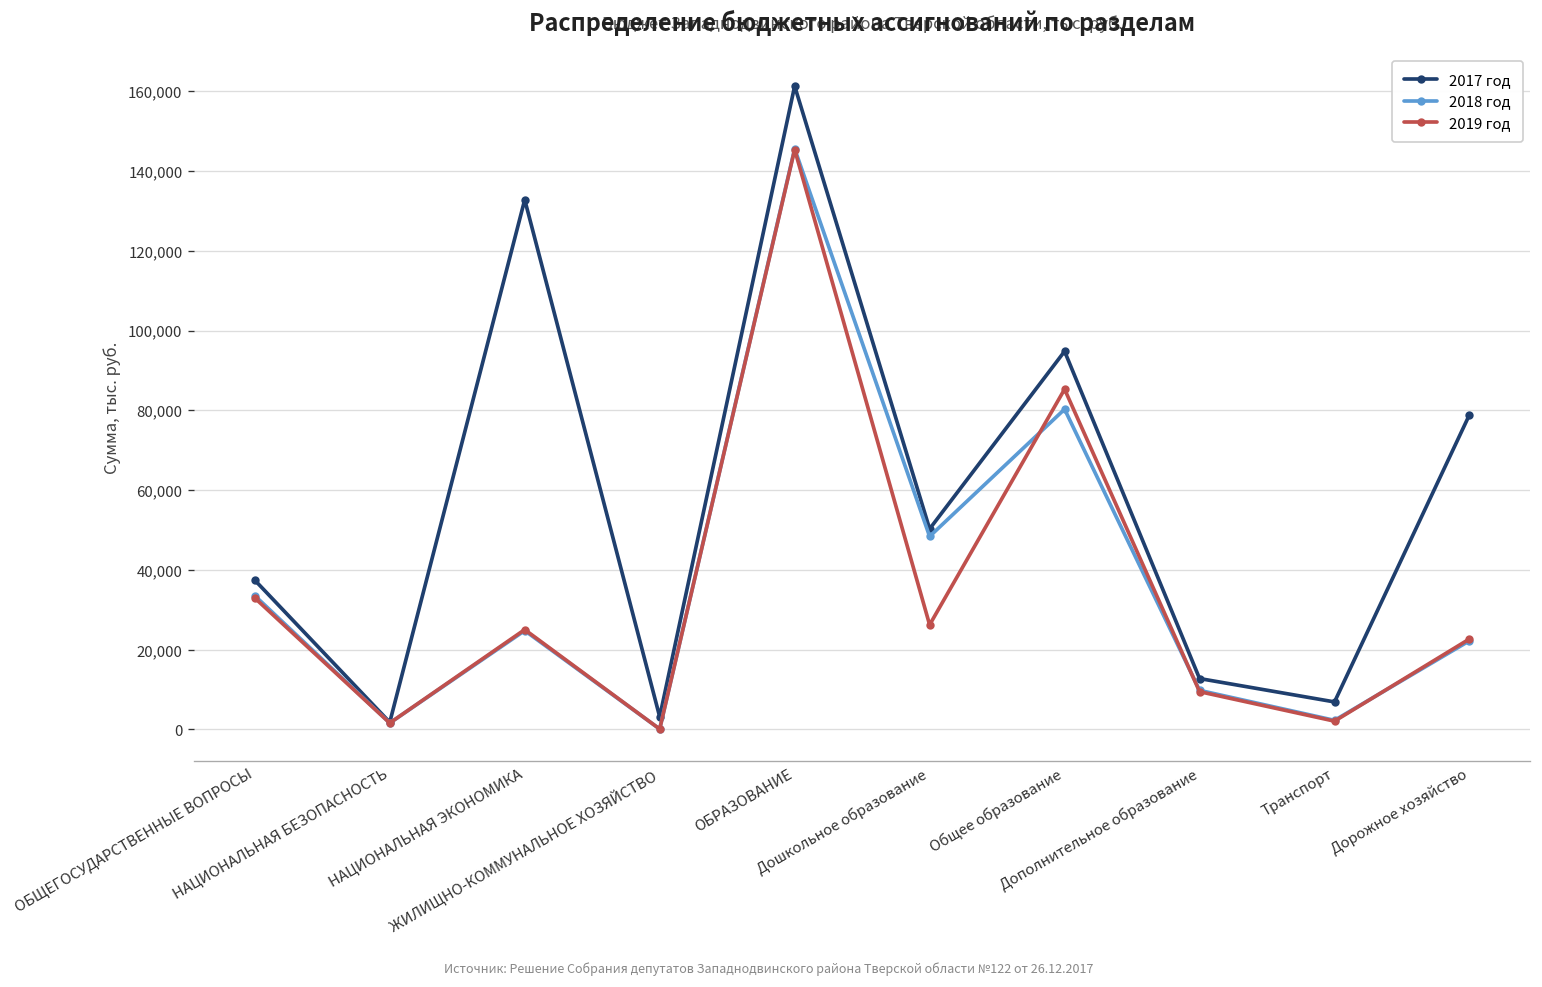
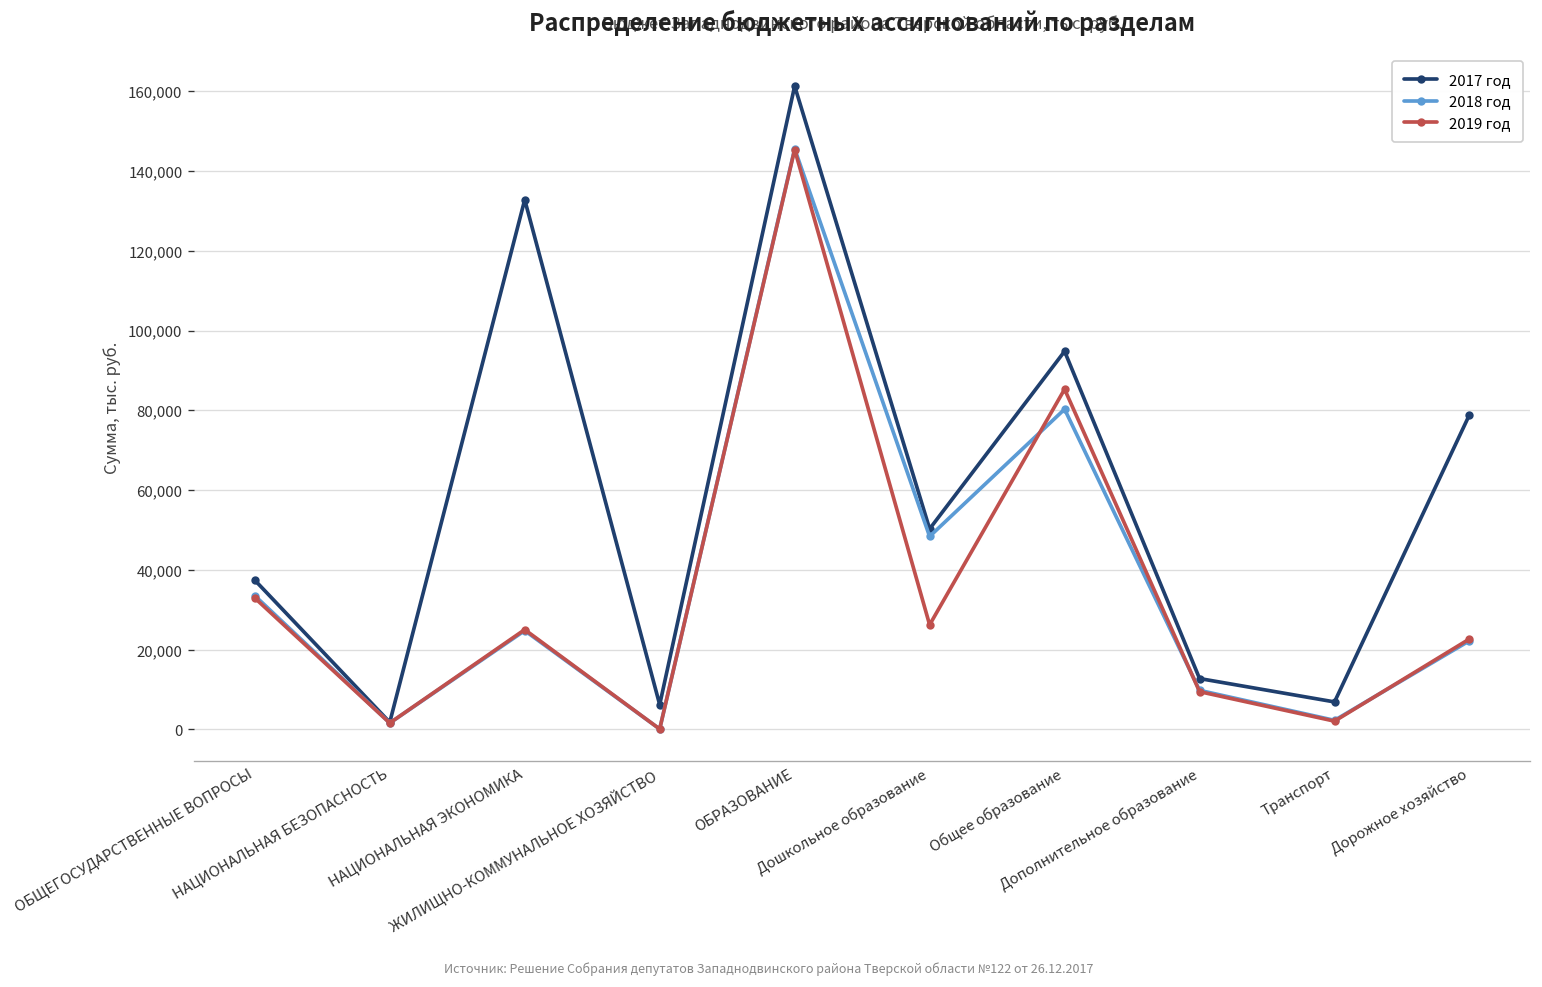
2017 год, ЖИЛИЩНО-КОММУНАЛЬНОЕ ХОЗЯЙСТВО: 3,000 -> 6,000
